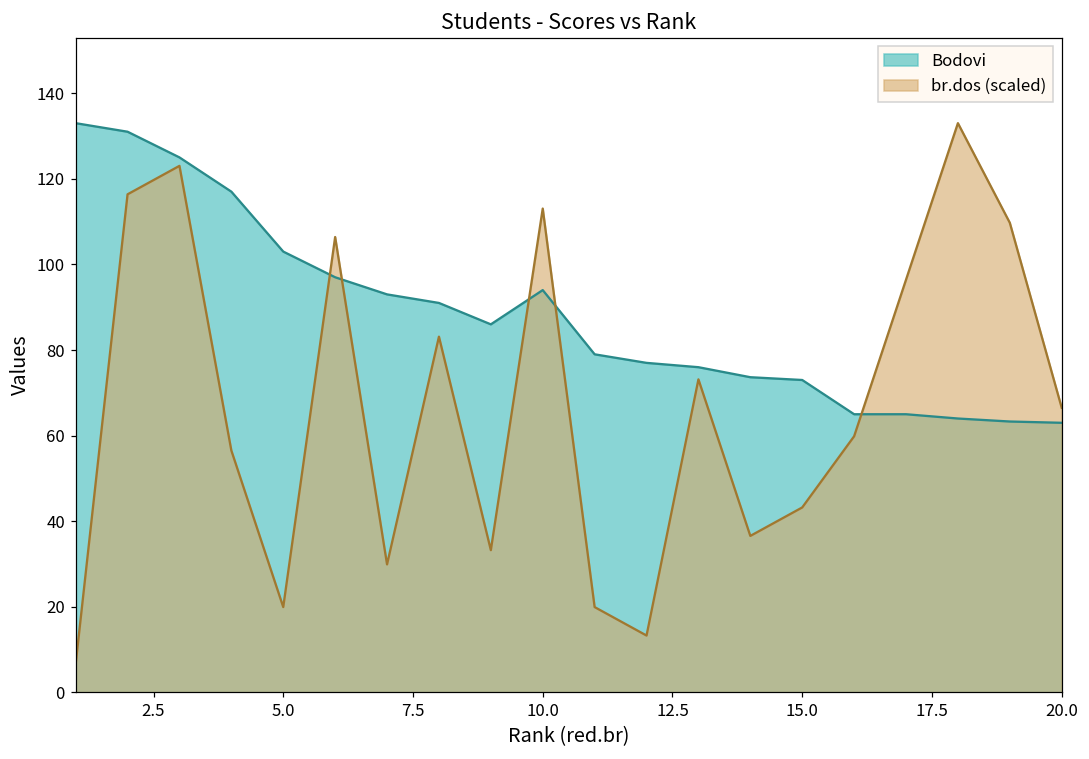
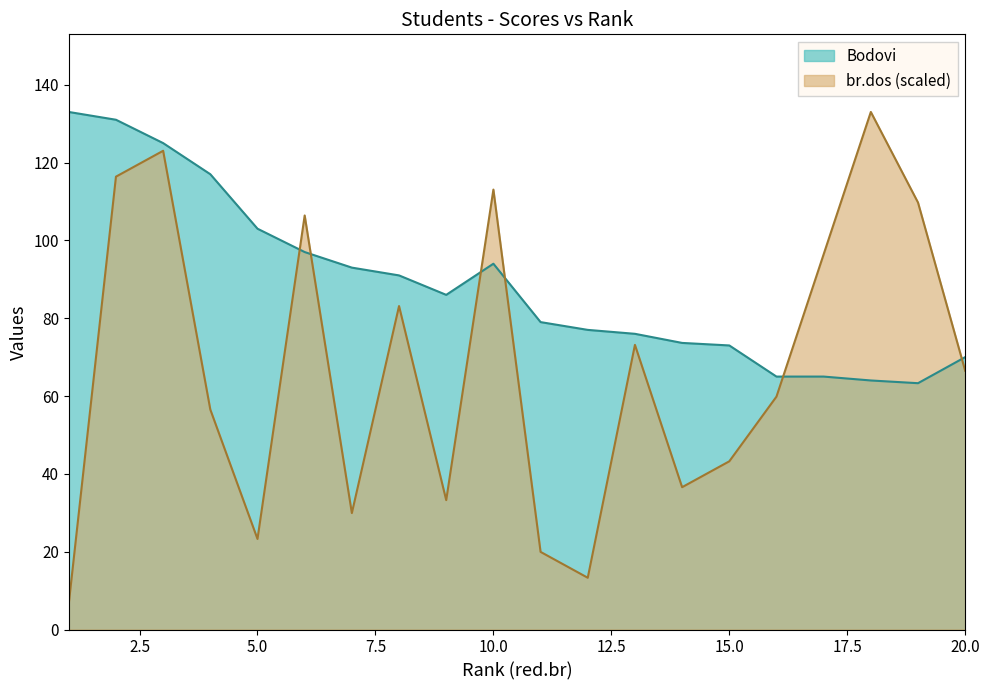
br.dos (scaled), 5.0: 20 -> 23
Bodovi, 20.0: 63 -> 70
